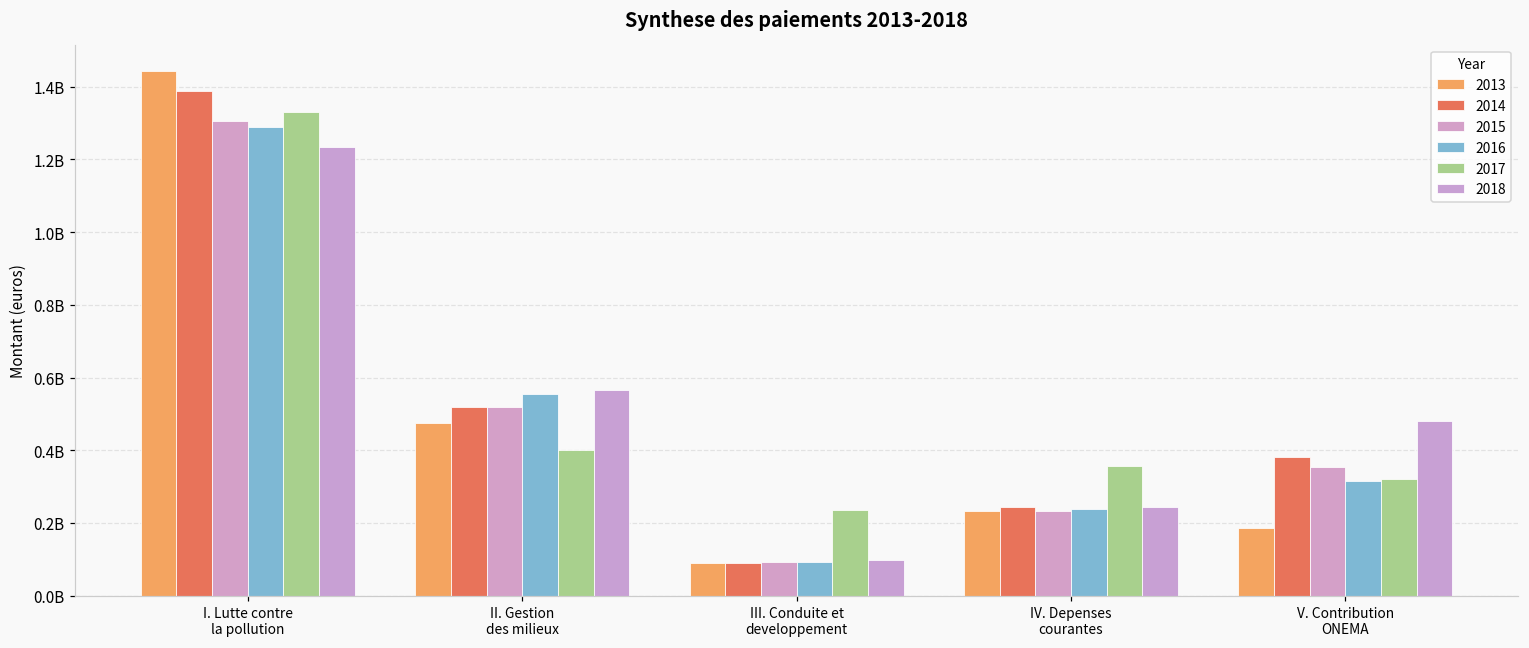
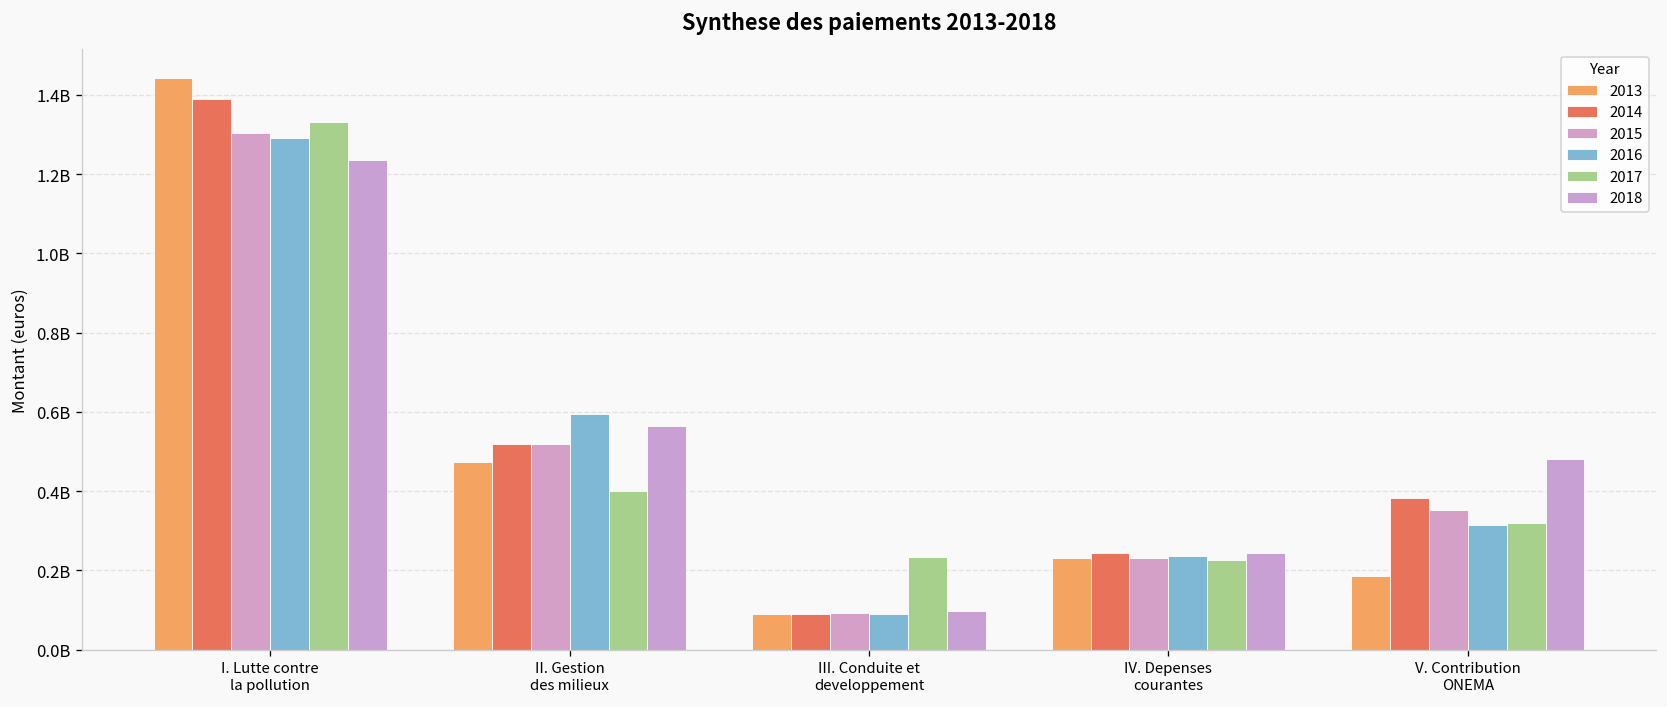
2016, II. Gestion des milieux: 550000000 -> 590000000
2017, IV. Depenses courantes: 360000000 -> 230000000
